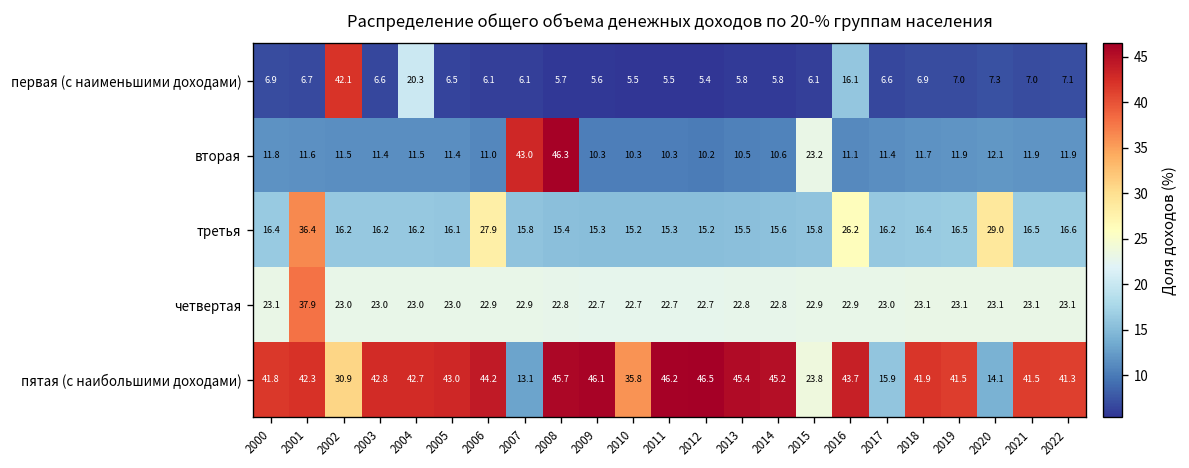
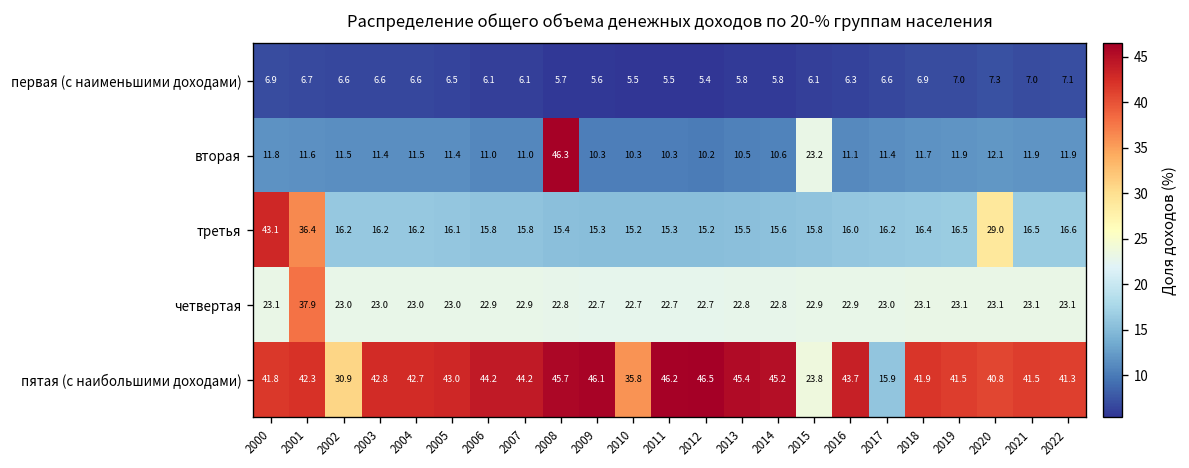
первая (с наименьшими доходами), 2002: 42.1 -> 6.6
первая (с наименьшими доходами), 2004: 20.3 -> 6.6
первая (с наименьшими доходами), 2016: 16.1 -> 6.3
вторая, 2007: 43.0 -> 11.0
третья, 2000: 16.4 -> 43.1
третья, 2006: 27.9 -> 15.8
третья, 2016: 26.2 -> 16.0
пятая (с наибольшими доходами), 2007: 13.1 -> 44.2
пятая (с наибольшими доходами), 2020: 14.1 -> 40.8
